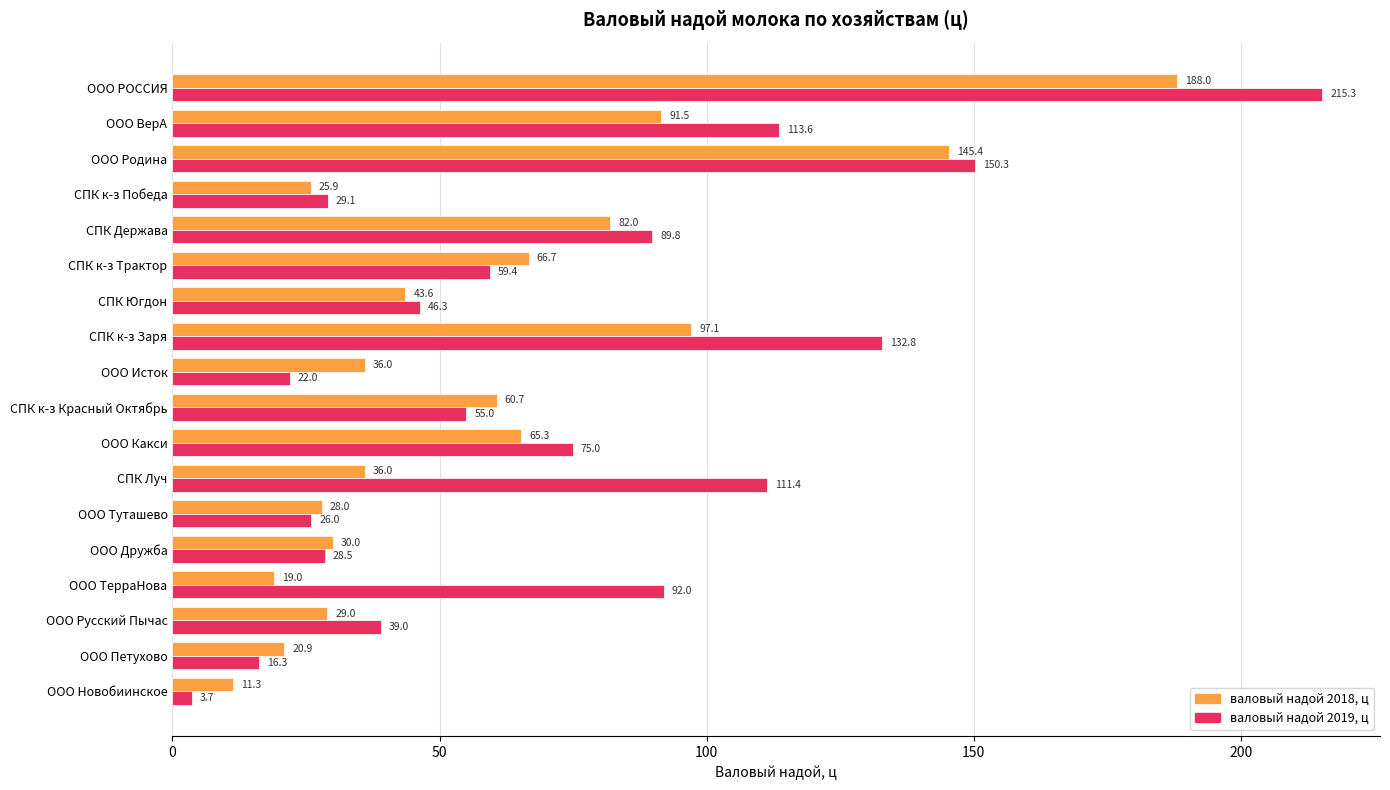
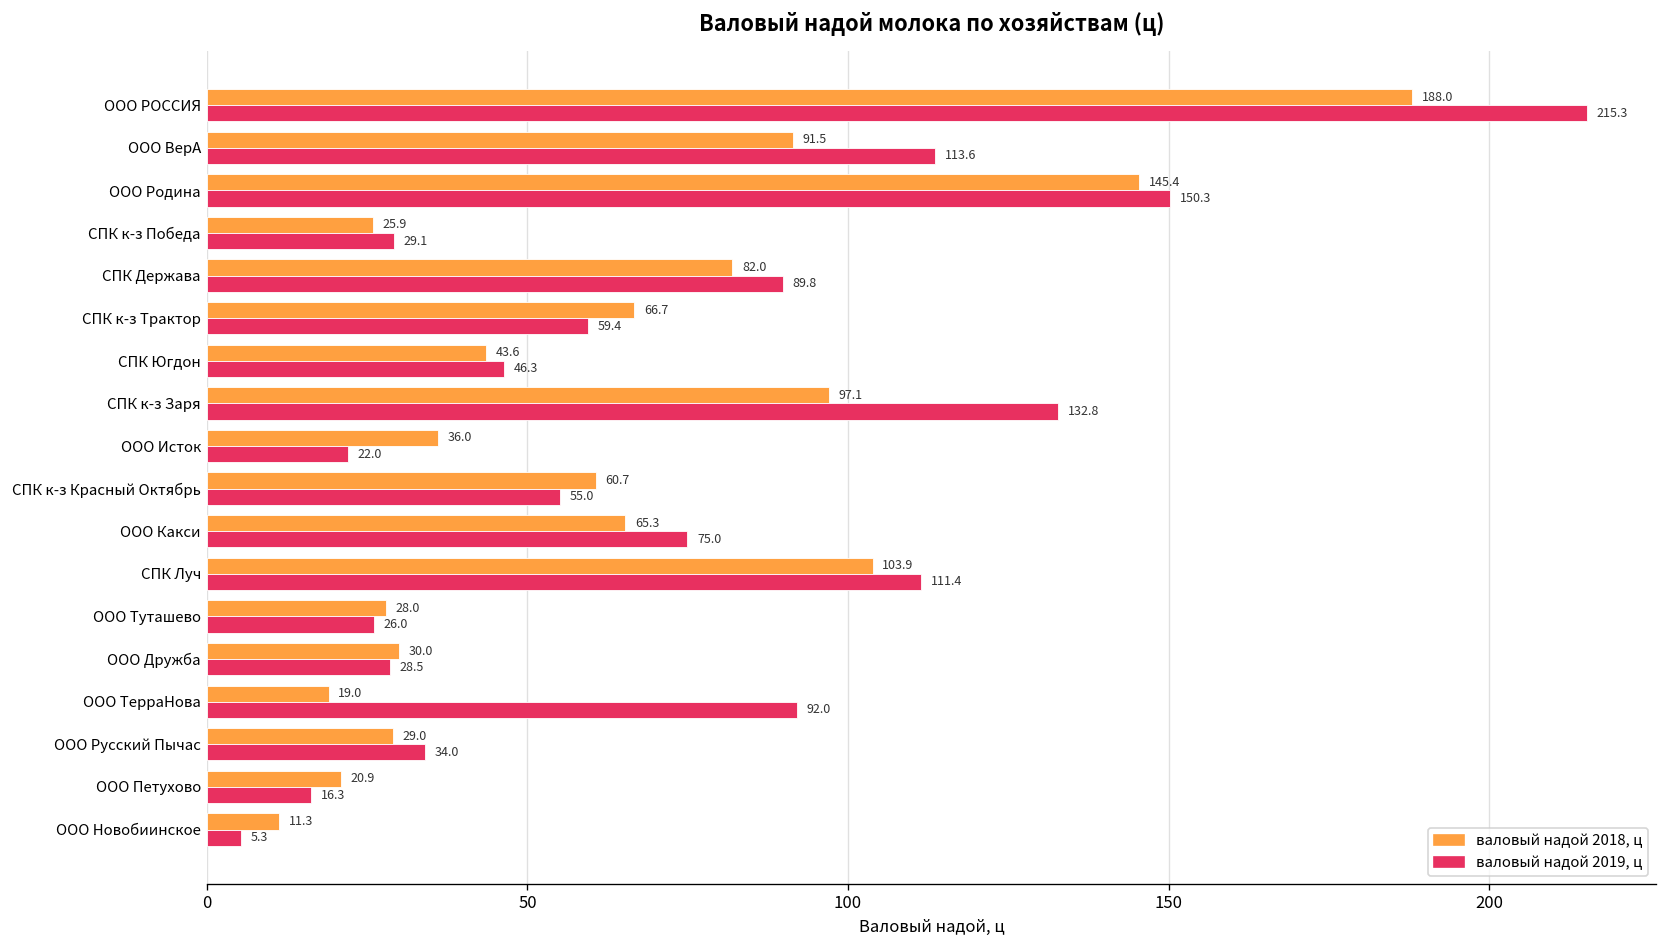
валовый надой 2018, ц, СПК Луч: 36.0 -> 103.9
валовый надой 2019, ц, ООО Русский Пычас: 39.0 -> 34.0
валовый надой 2019, ц, ООО Новобиинское: 3.7 -> 5.3
